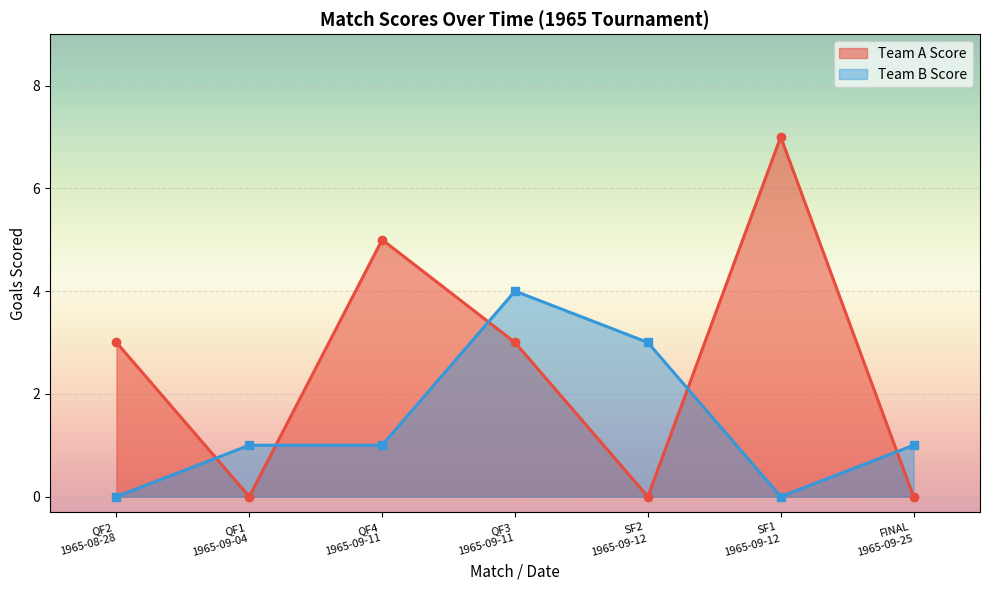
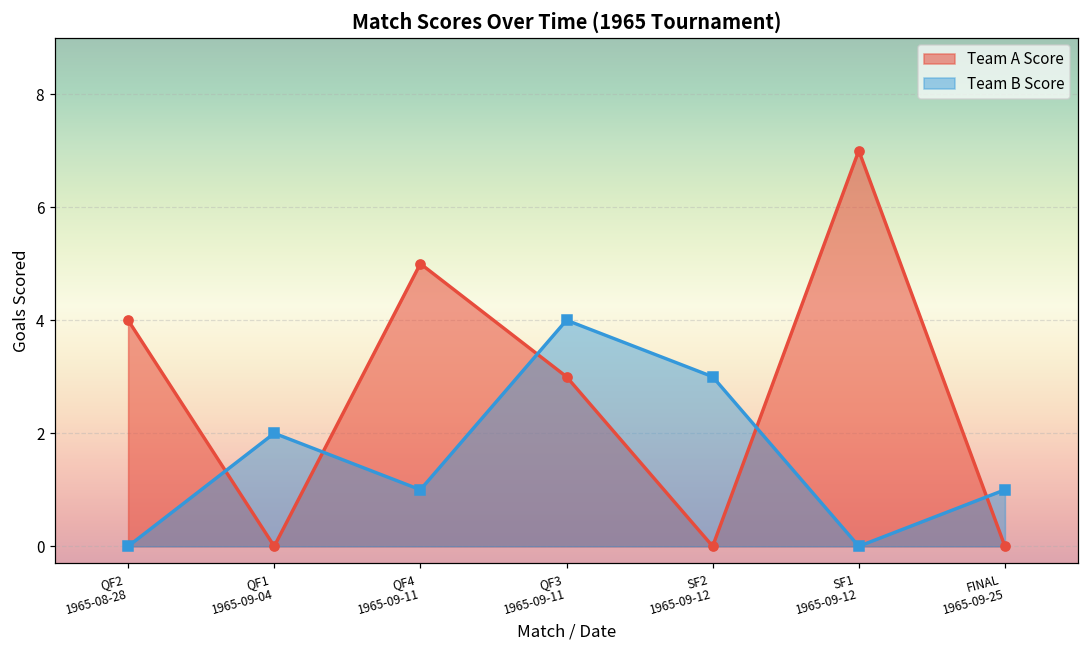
Team A Score, QF2 1965-08-28: 3 -> 4
Team B Score, QF1 1965-09-04: 1 -> 2
